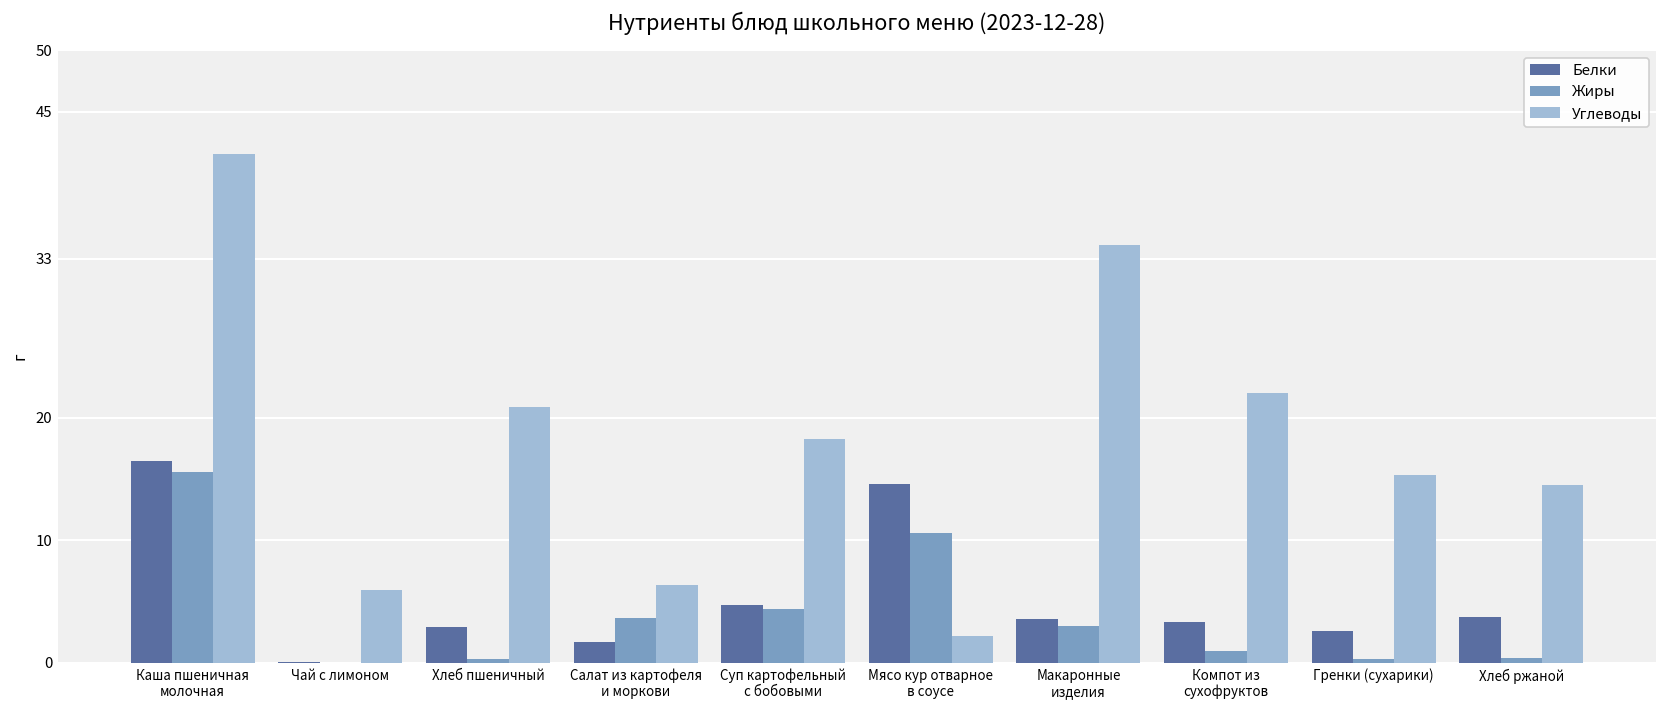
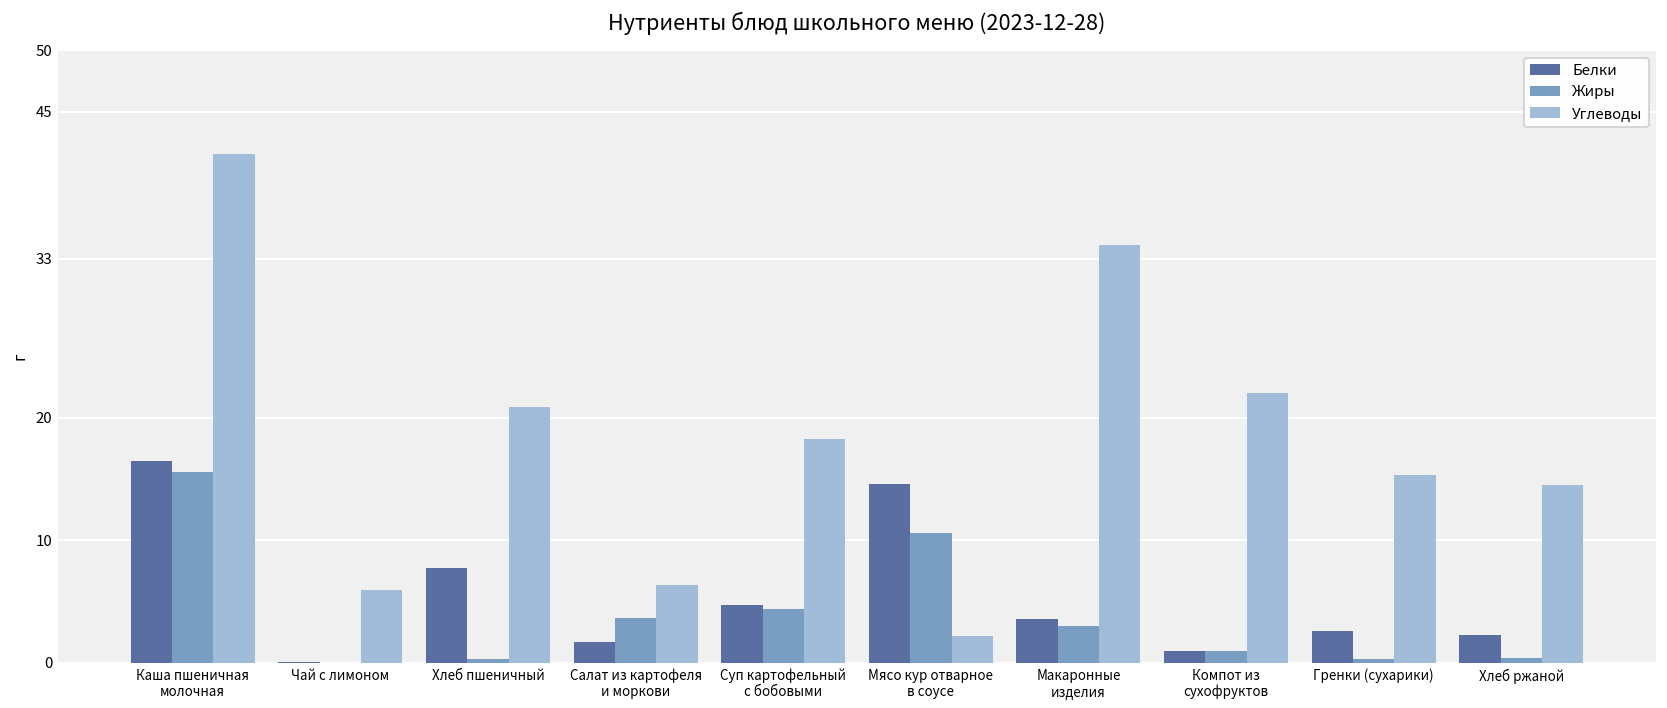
Белки, Хлеб пшеничный: 3.0 -> 7.7
Белки, Компот из сухофруктов: 3.3 -> 1.0
Белки, Хлеб ржаной: 3.7 -> 2.3
